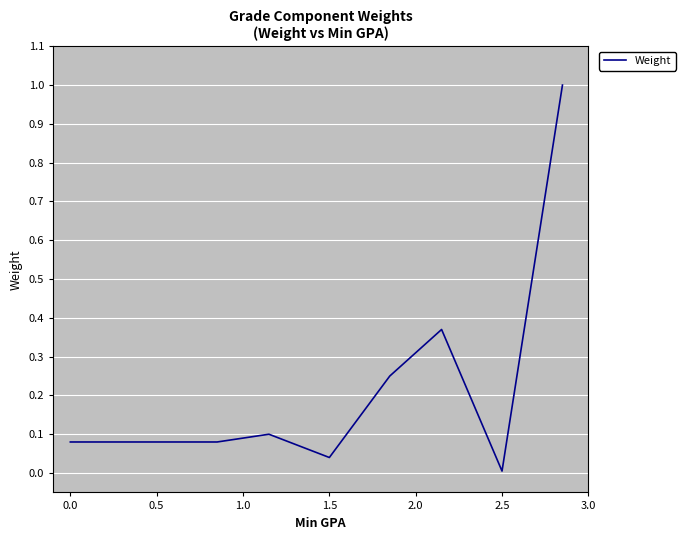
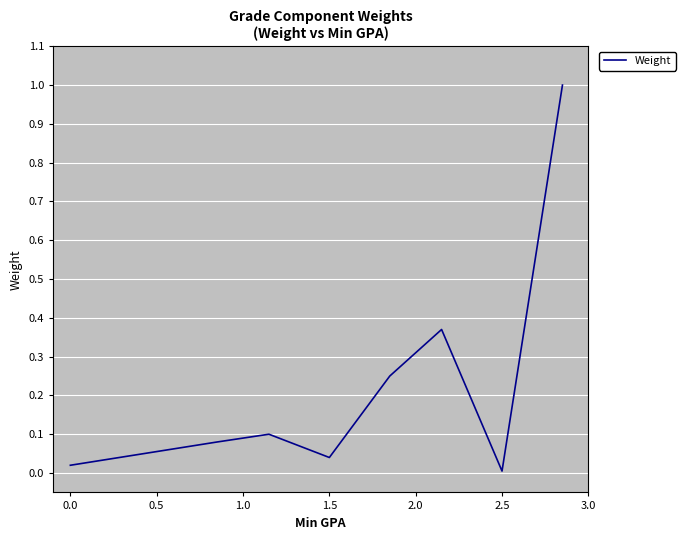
0.0: 0.08 -> 0.02
